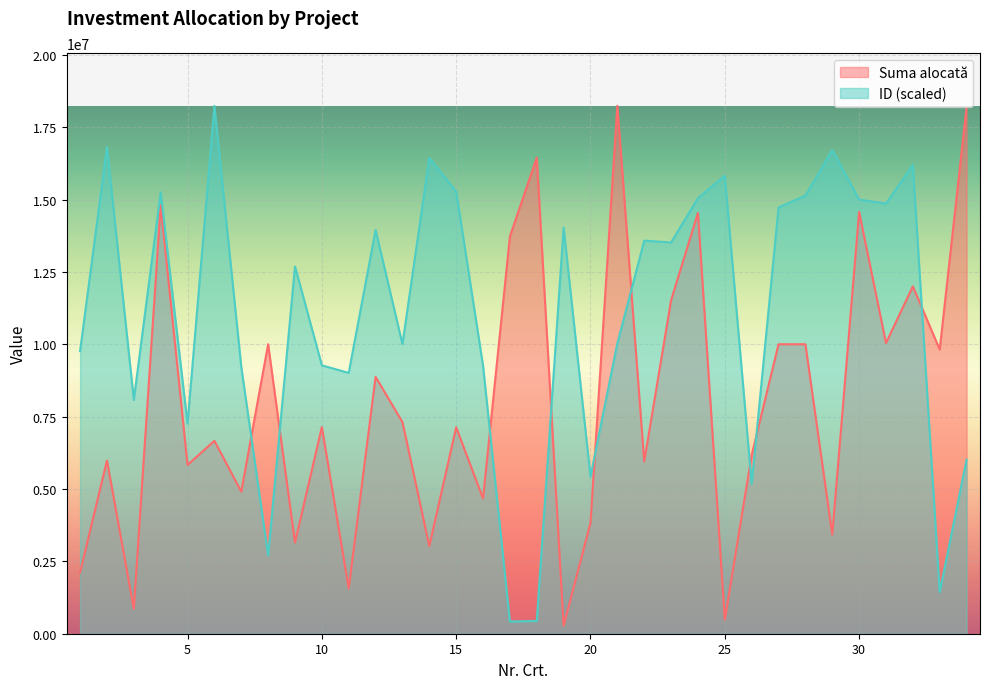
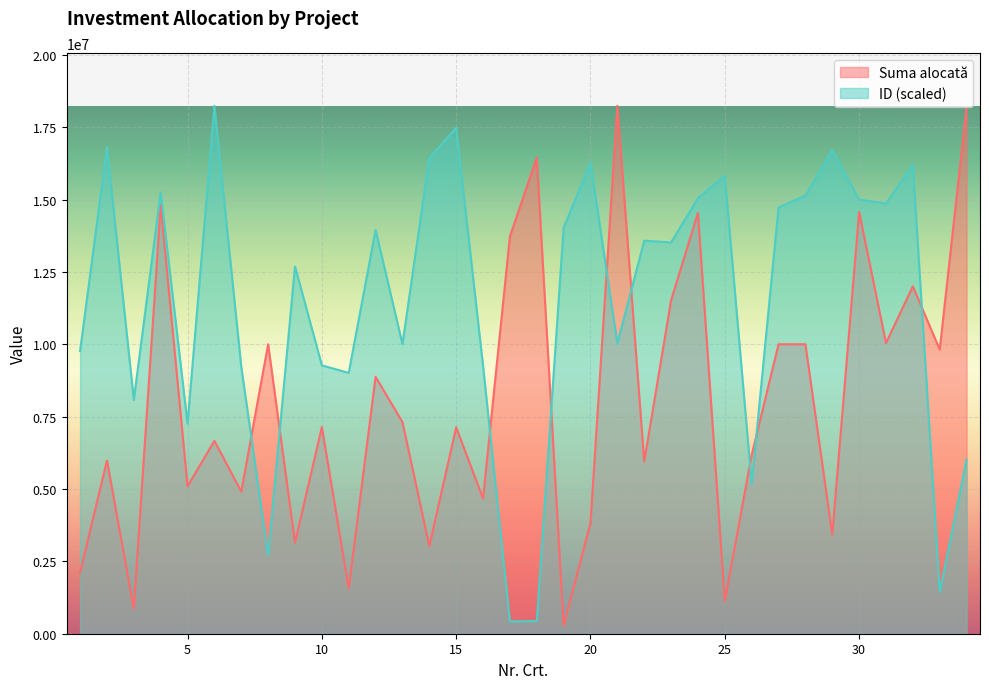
Suma alocată, 5: 5800000 -> 5100000
ID (scaled), 15: 15300000 -> 17500000
ID (scaled), 20: 5400000 -> 16300000
Suma alocată, 25: 500000 -> 1100000
